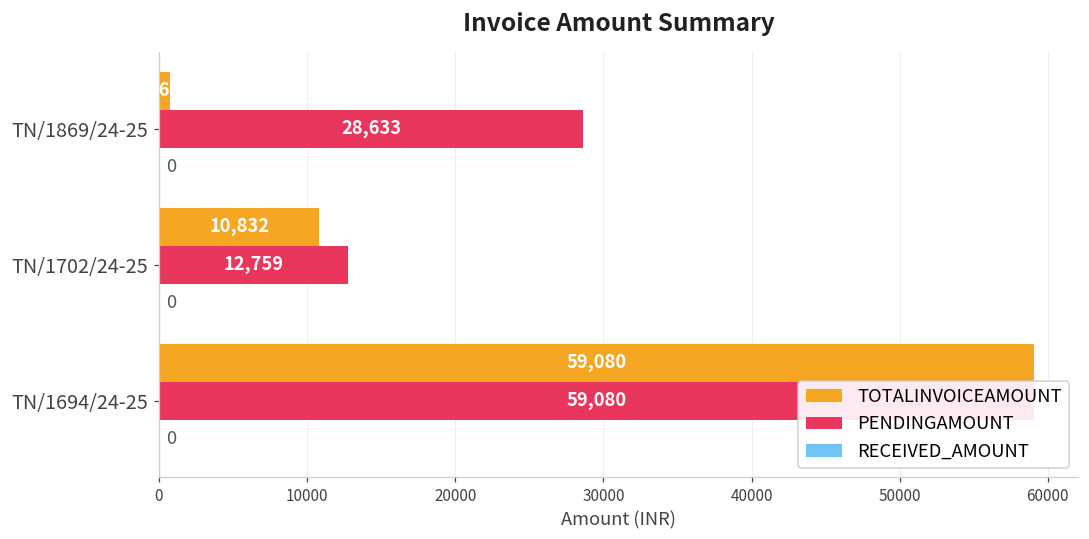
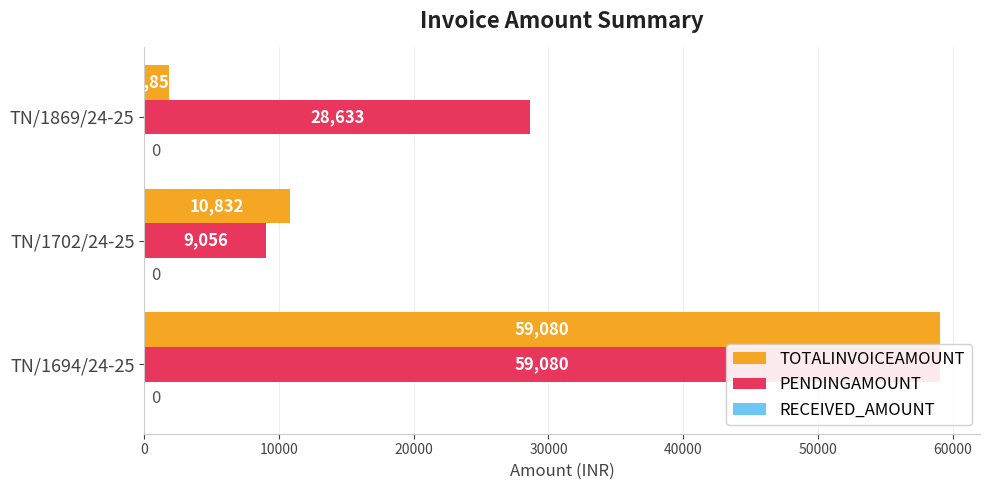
TOTALINVOICEAMOUNT, TN/1869/24-25: 800 -> 1900
PENDINGAMOUNT, TN/1702/24-25: 12,759 -> 9,056
